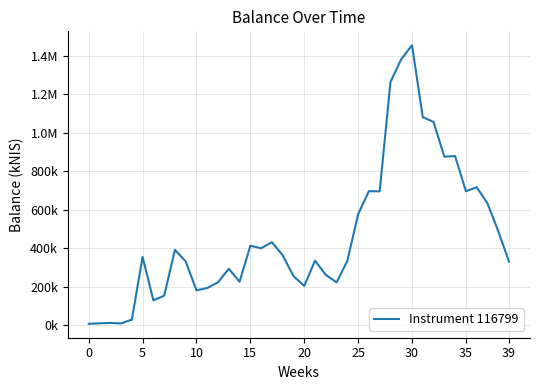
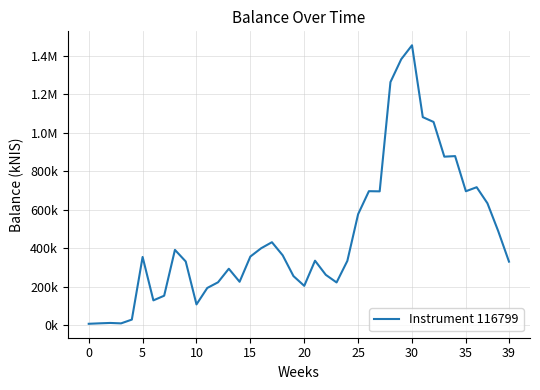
10: 180000 -> 110000
15: 410000 -> 360000
